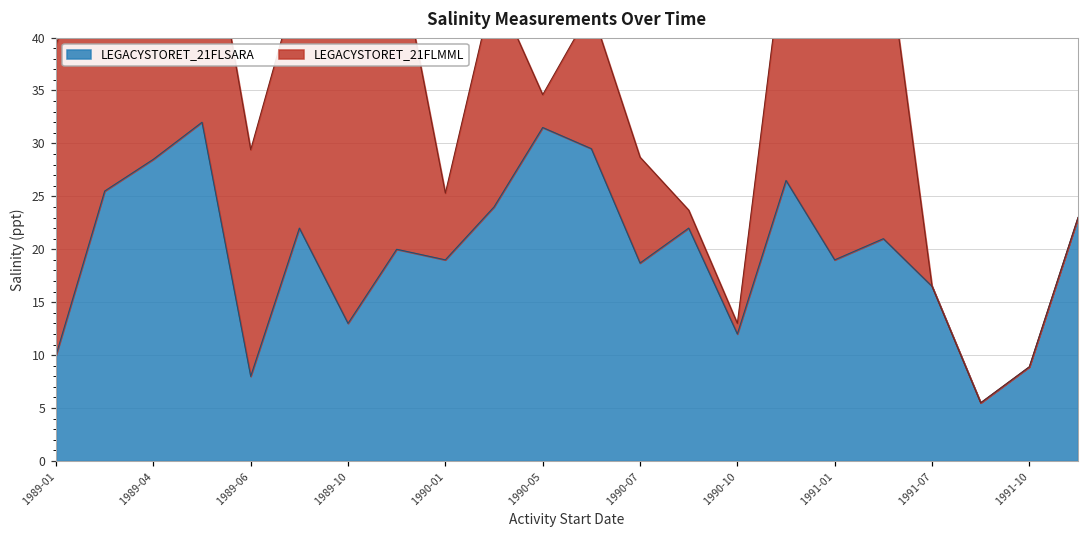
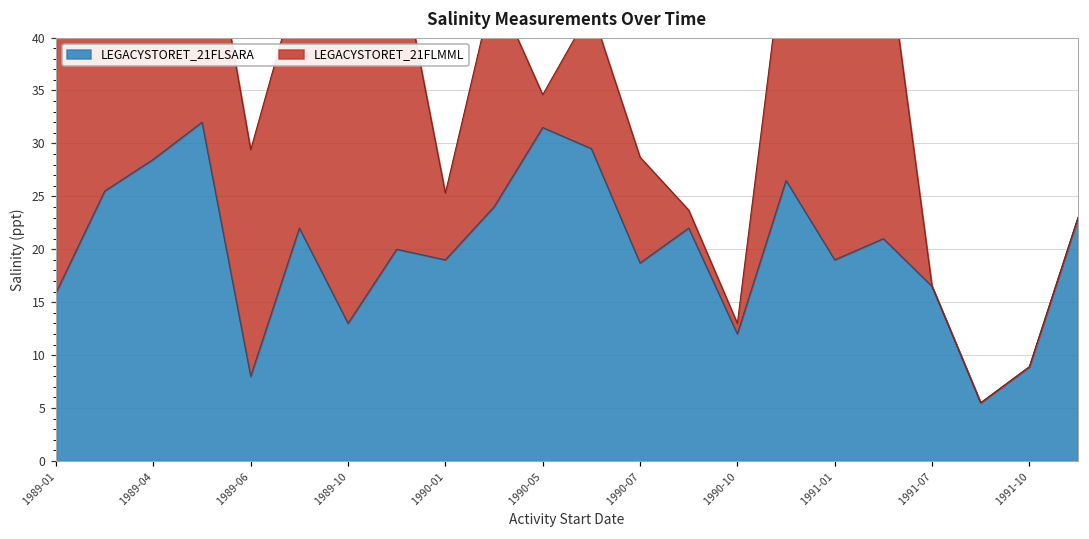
LEGACYSTORET_21FLSARA, 1989-01: 10 -> 16
